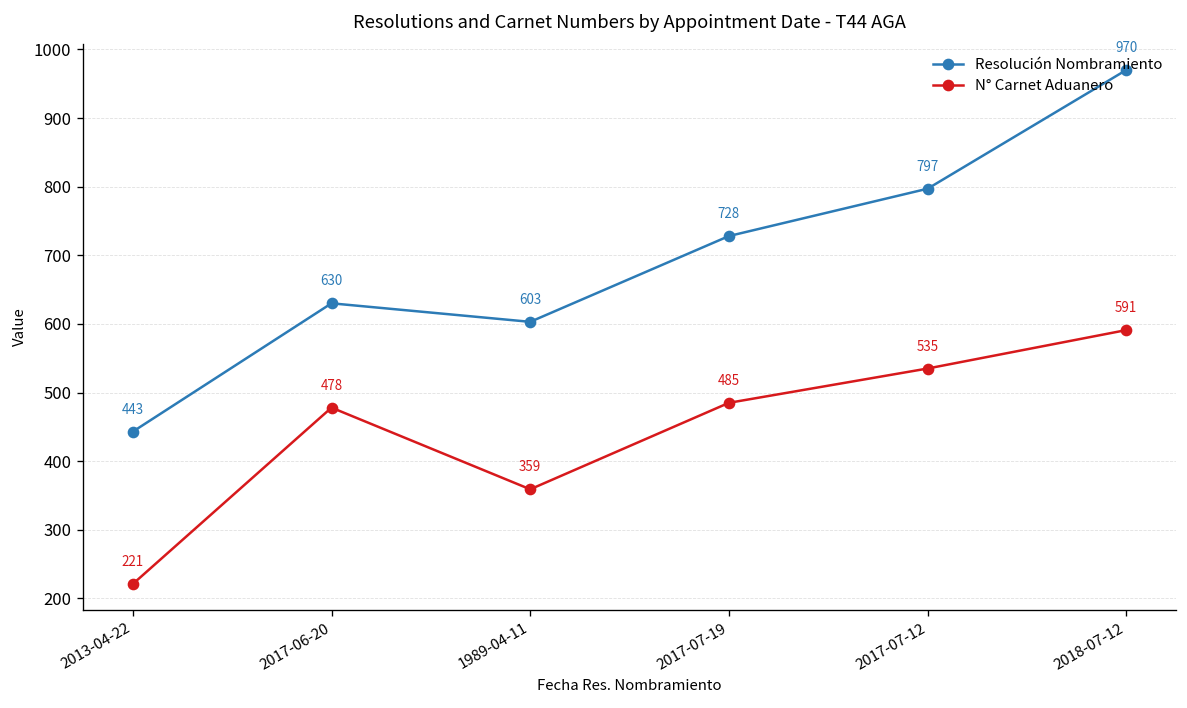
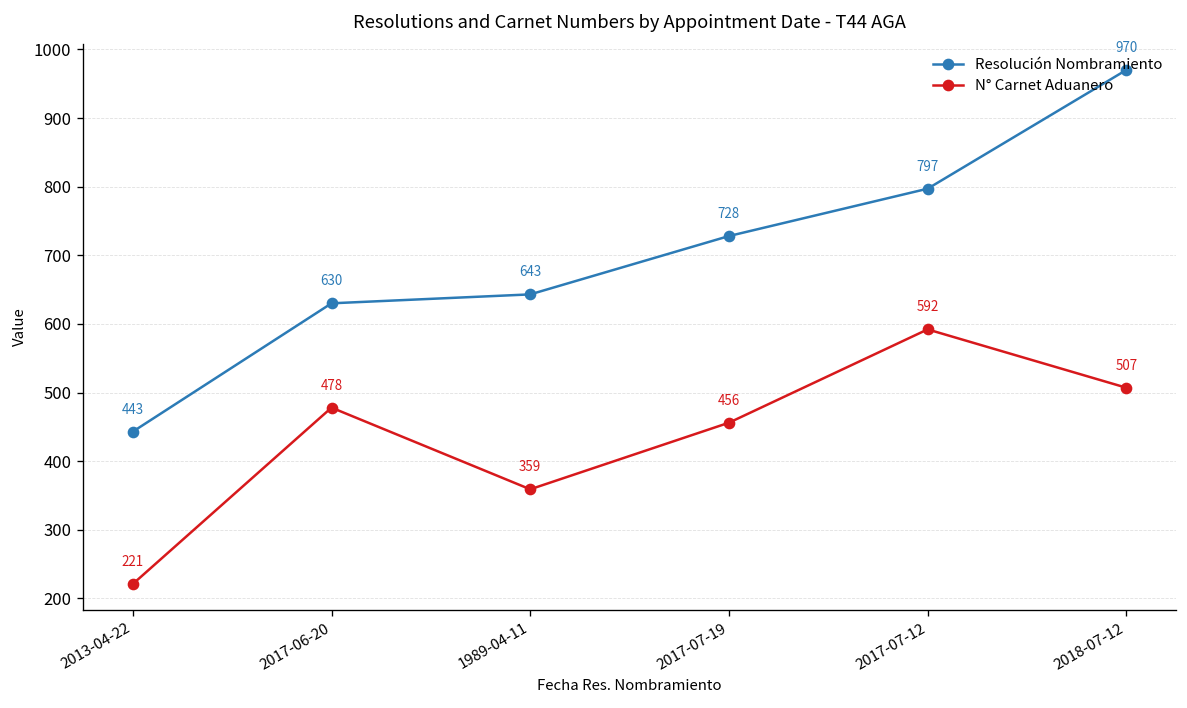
Resolución Nombramiento, 1989-04-11: 603 -> 643
N° Carnet Aduanero, 2017-07-19: 485 -> 456
N° Carnet Aduanero, 2017-07-12: 535 -> 592
N° Carnet Aduanero, 2018-07-12: 591 -> 507
